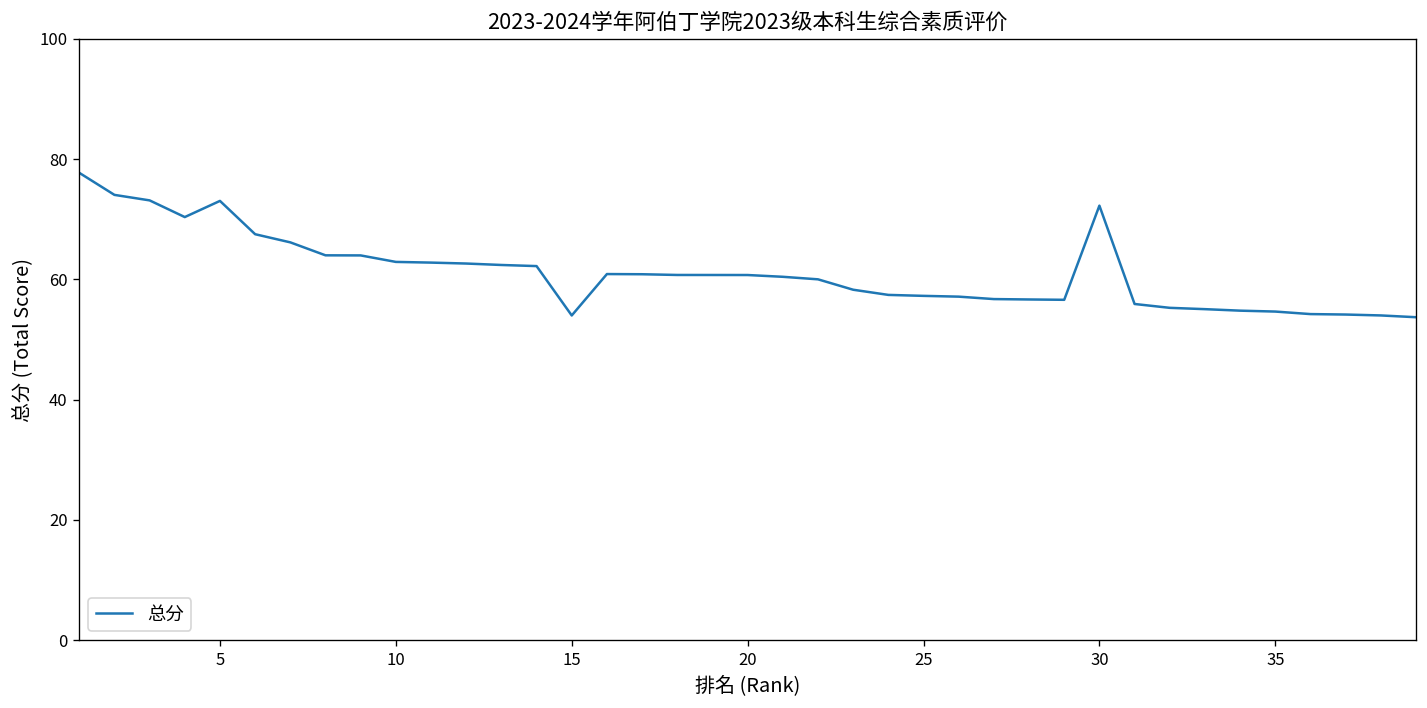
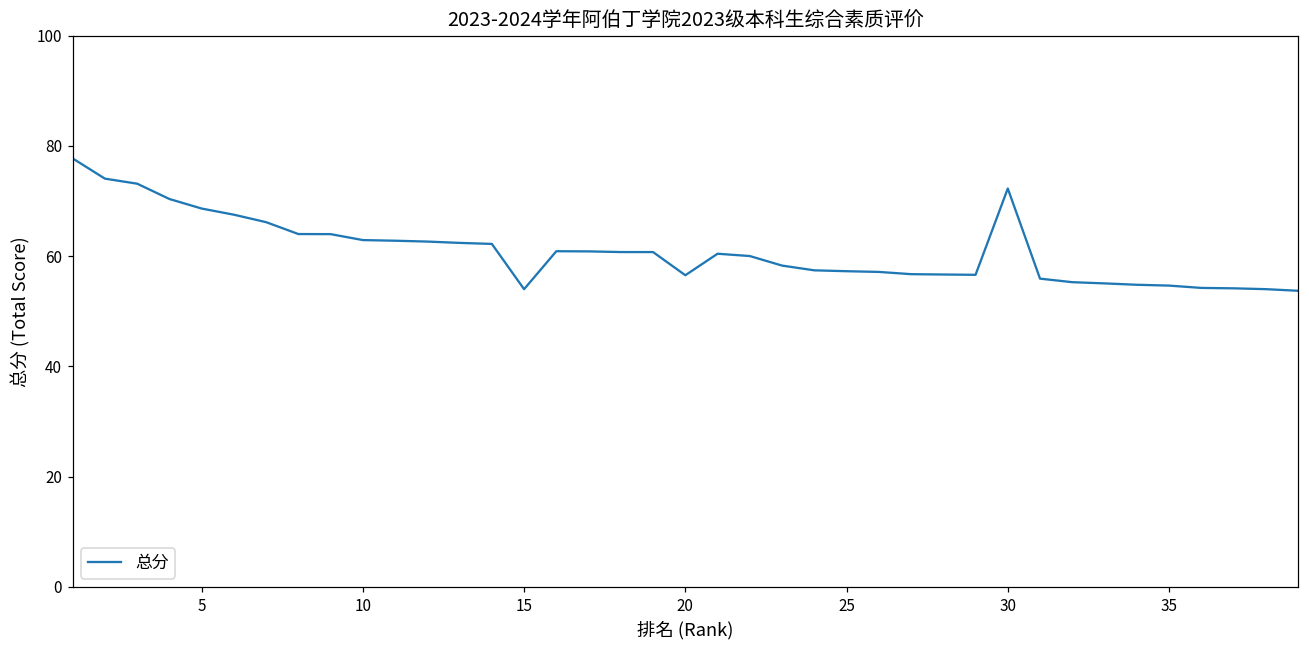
5: 73 -> 69
20: 61 -> 57
